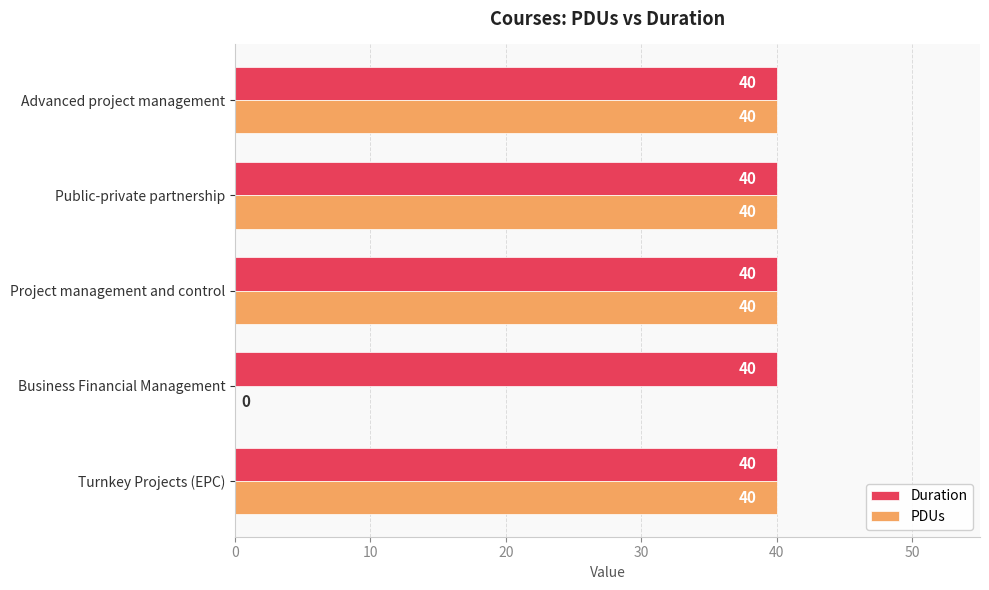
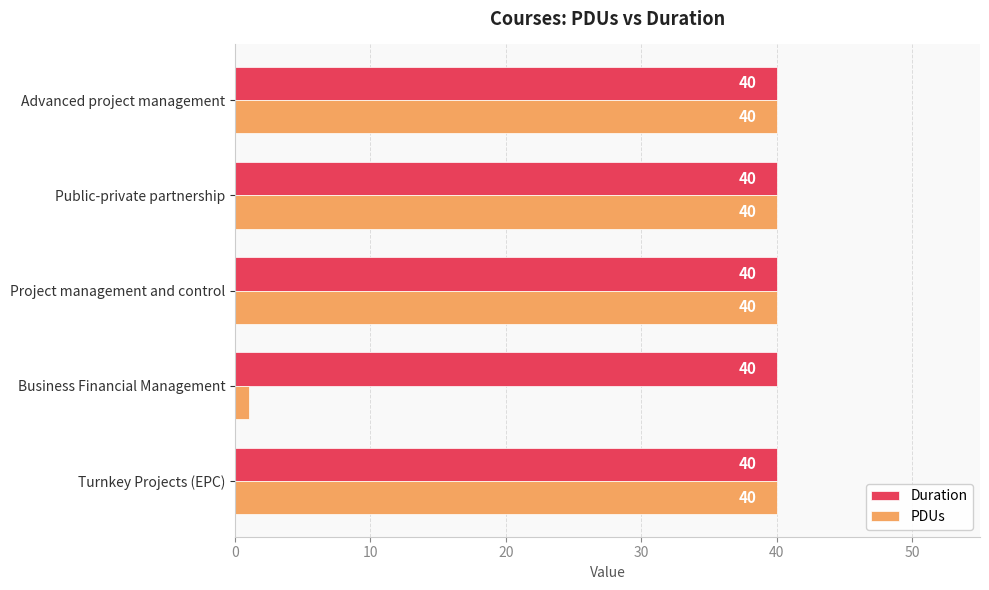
PDUs, Business Financial Management: 0 -> 1
